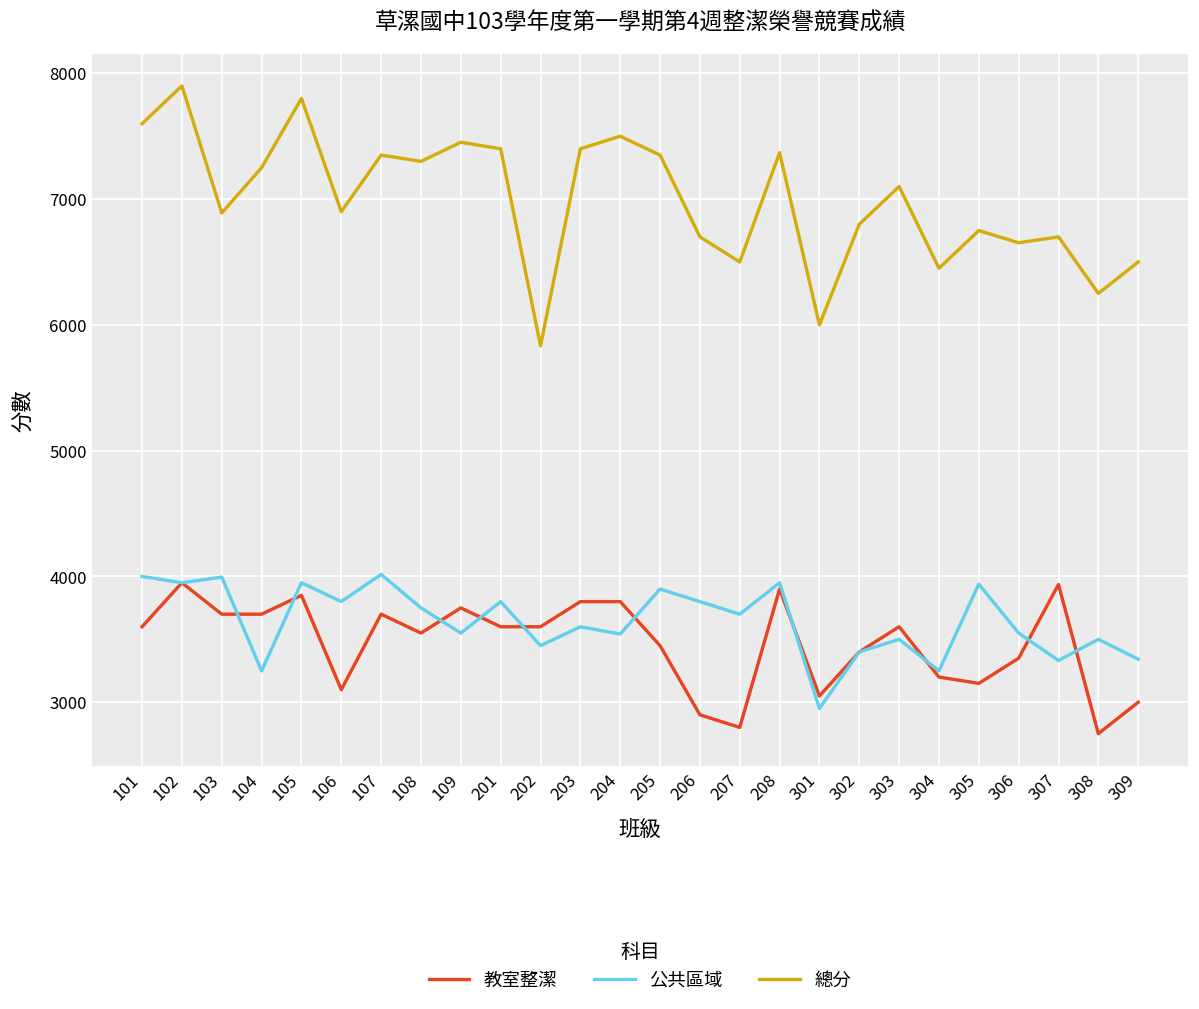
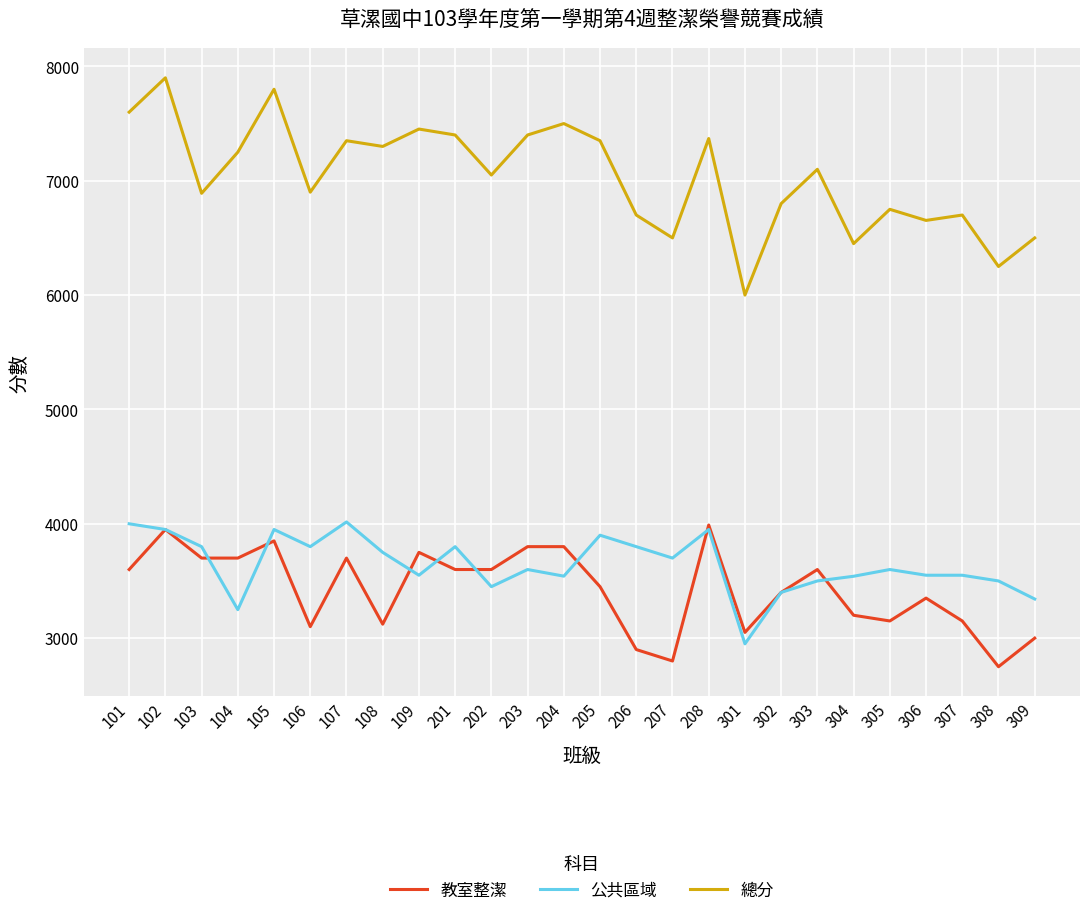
公共區域, 103: 4000 -> 3800
教室整潔, 108: 3550 -> 3120
總分, 202: 5830 -> 7050
教室整潔, 208: 3900 -> 3990
公共區域, 304: 3250 -> 3540
公共區域, 305: 3940 -> 3600
教室整潔, 307: 3940 -> 3150
公共區域, 307: 3330 -> 3550
